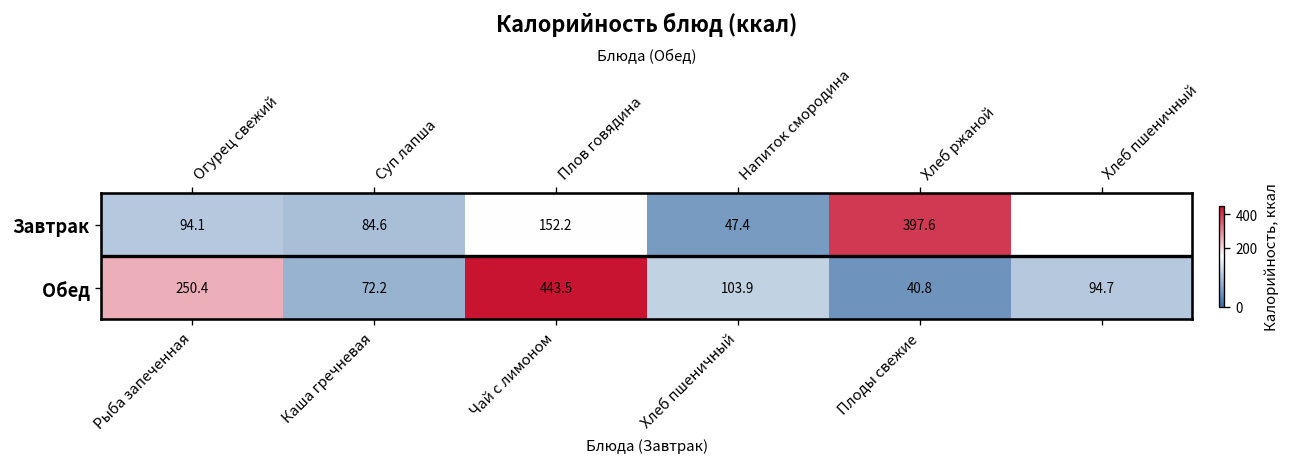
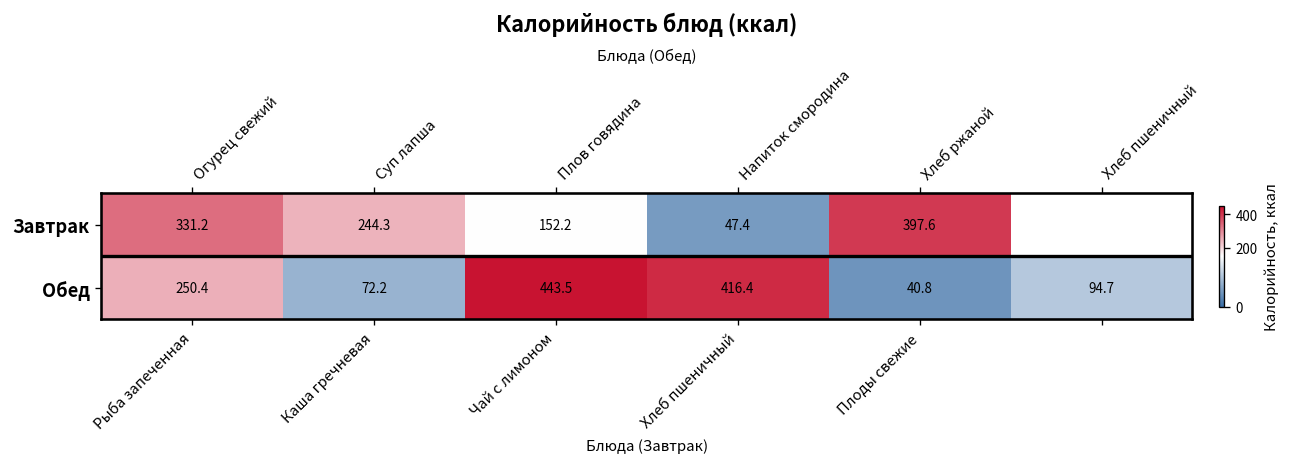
Завтрак, Рыба запеченная: 94.1 -> 331.2
Завтрак, Каша гречневая: 84.6 -> 244.3
Обед, Хлеб пшеничный: 103.9 -> 416.4
